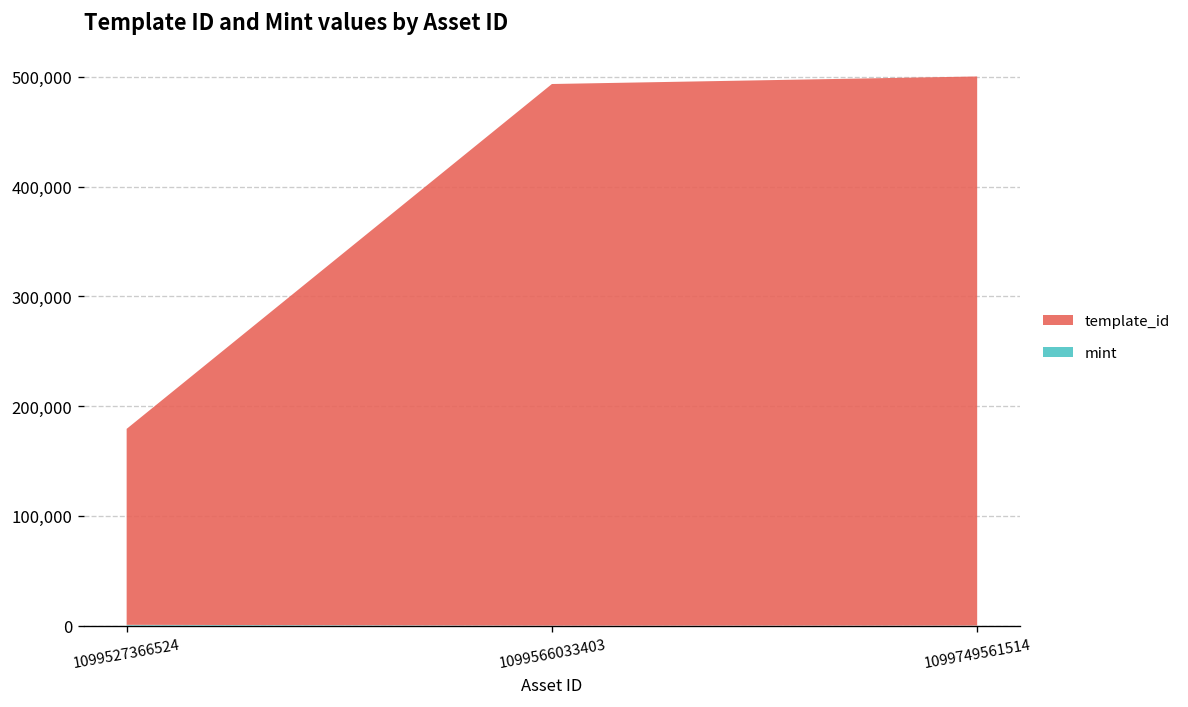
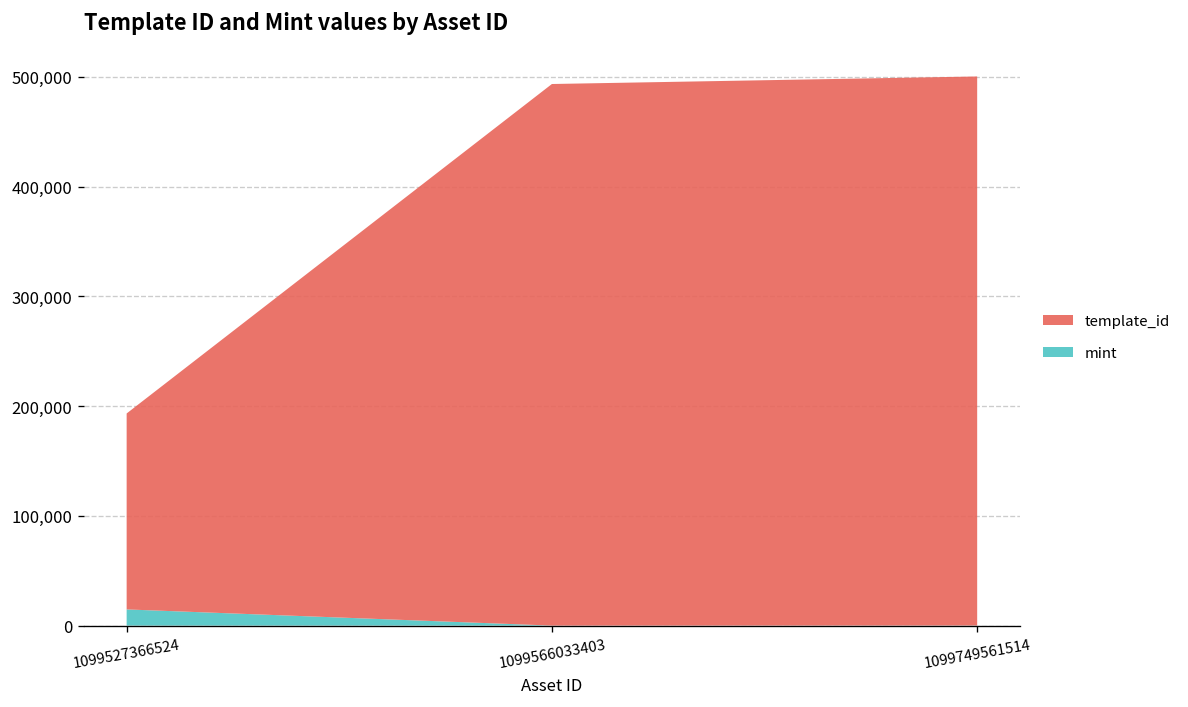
mint, 1099527366524: 0 -> 10,000
